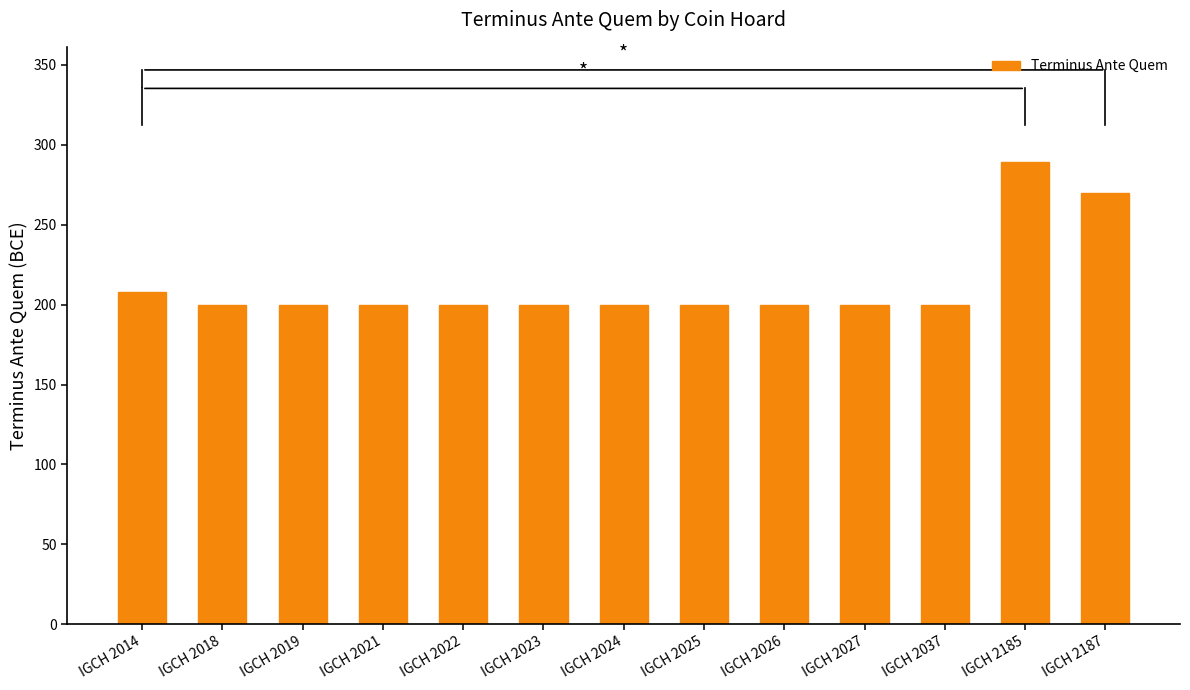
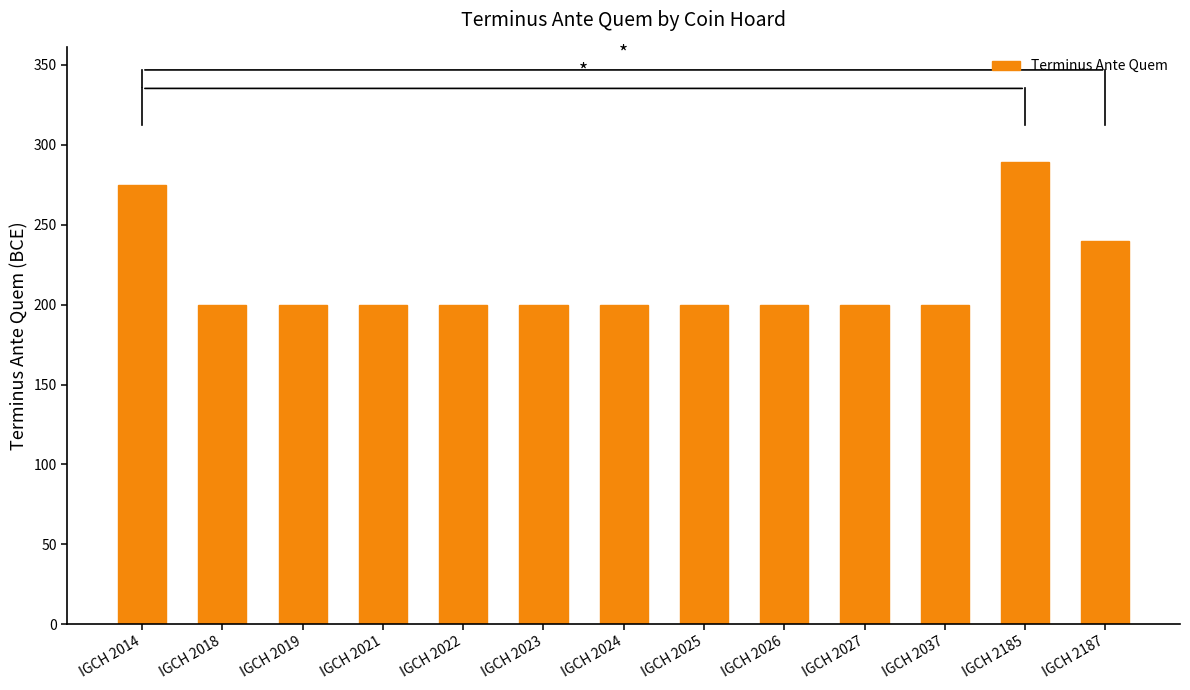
Terminus Ante Quem, IGCH 2014: 208 -> 275
Terminus Ante Quem, IGCH 2187: 270 -> 240
